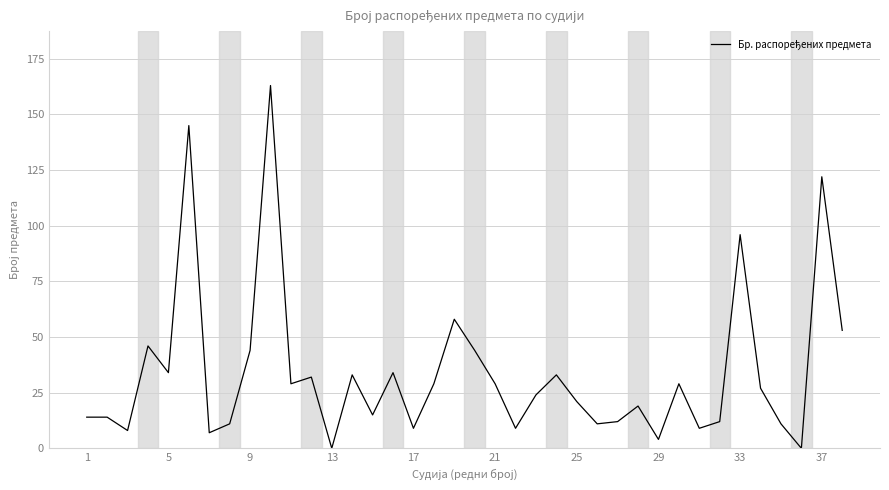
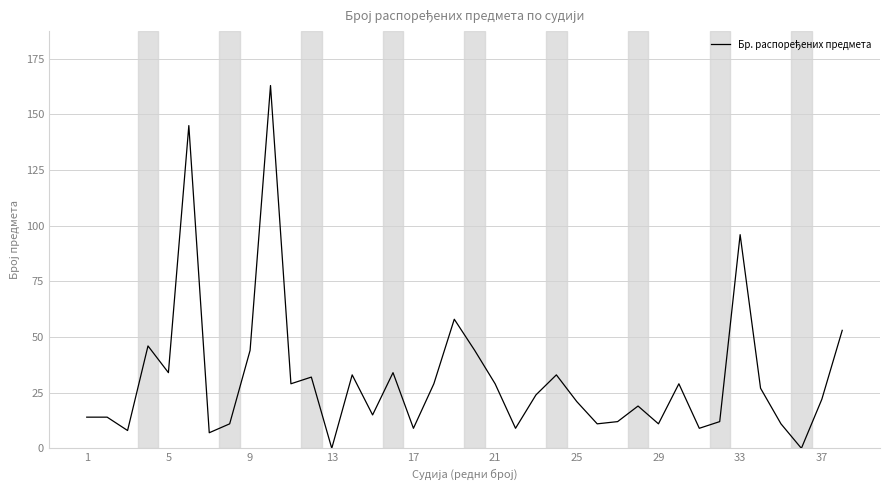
29: 4 -> 11
37: 122 -> 22
